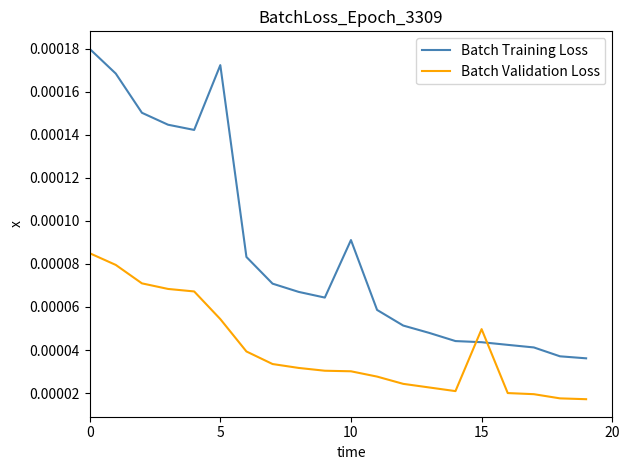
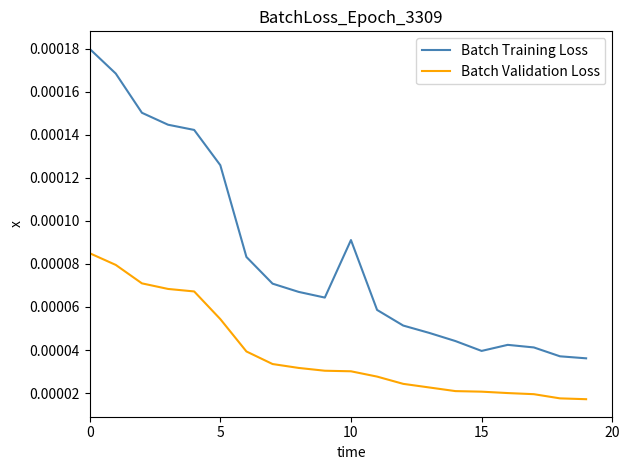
Batch Training Loss, 5: 0.000172 -> 0.000126
Batch Training Loss, 15: 0.000044 -> 0.000040
Batch Validation Loss, 15: 0.000050 -> 0.000021
